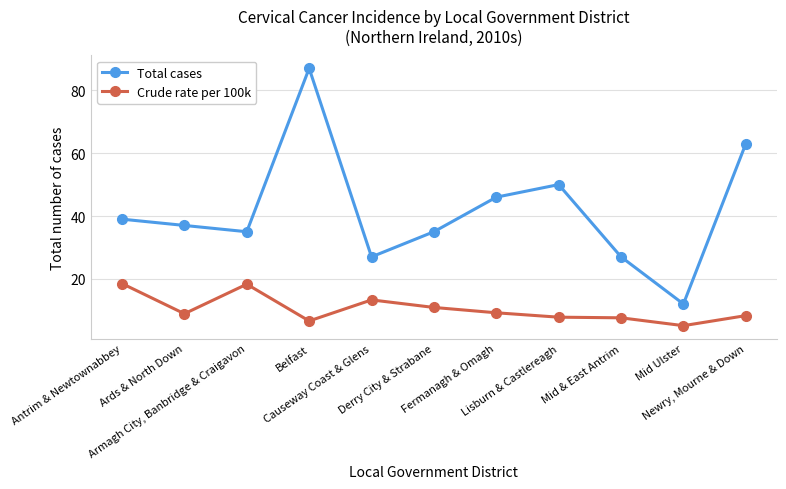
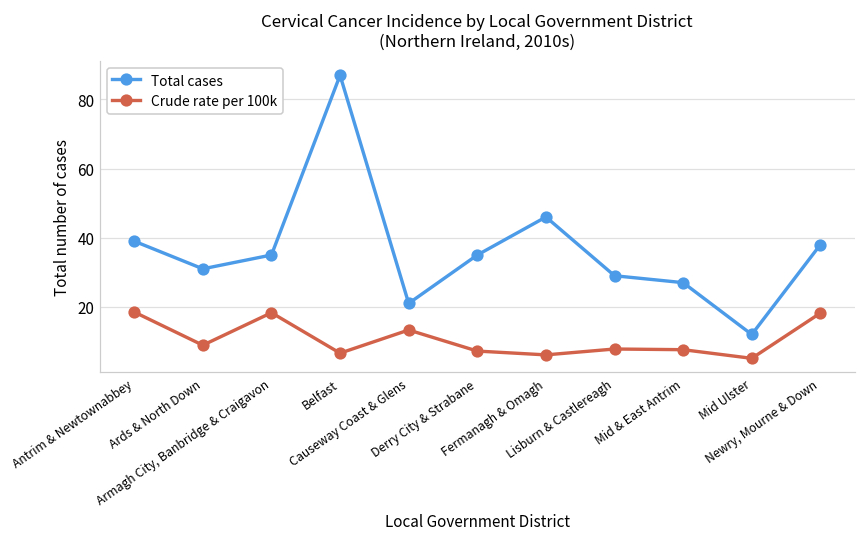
Total cases, Ards & North Down: 37 -> 31
Total cases, Causeway Coast & Glens: 27 -> 21
Crude rate per 100k, Derry City & Strabane: 11 -> 7
Crude rate per 100k, Fermanagh & Omagh: 9 -> 6
Total cases, Lisburn & Castlereagh: 50 -> 29
Total cases, Newry, Mourne & Down: 63 -> 38
Crude rate per 100k, Newry, Mourne & Down: 8 -> 18
